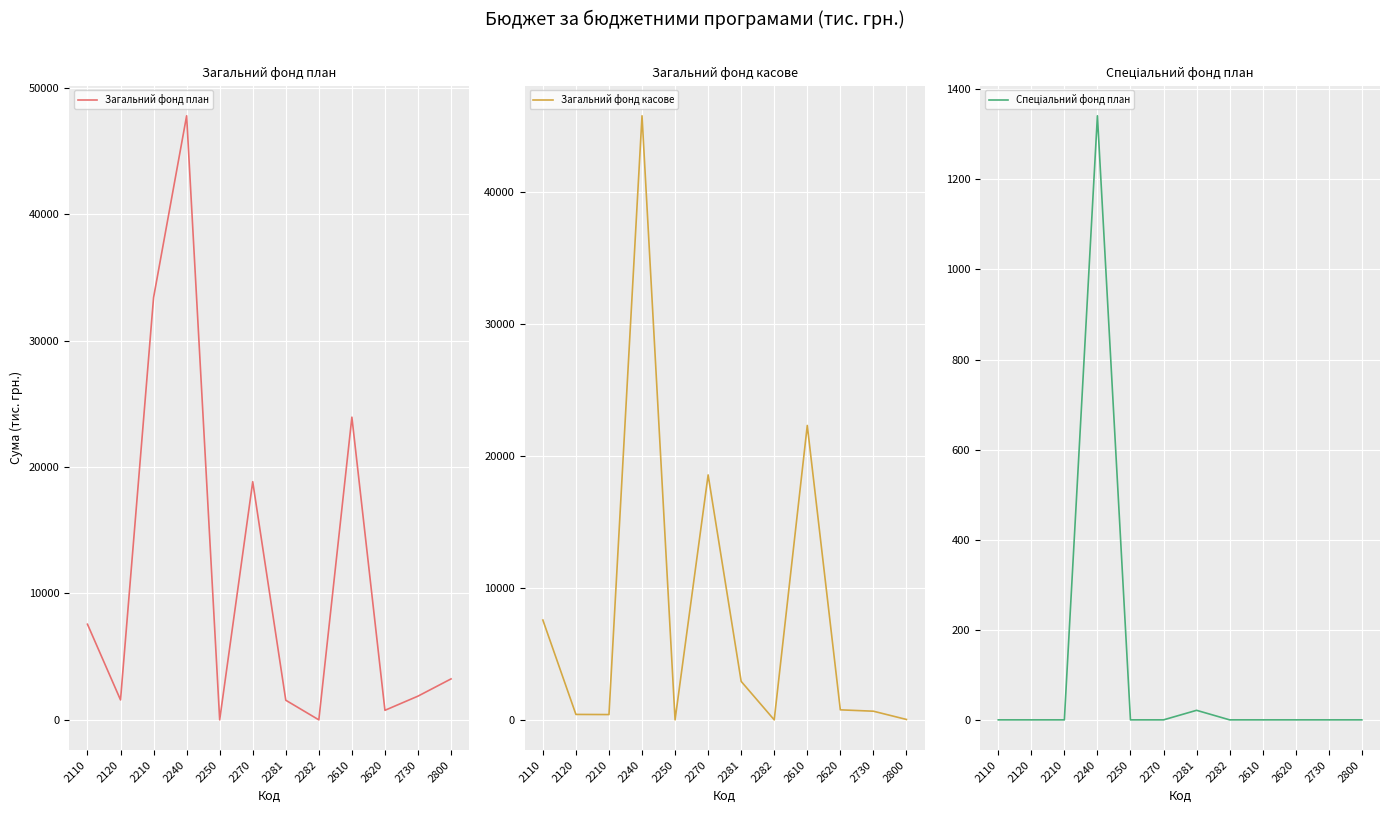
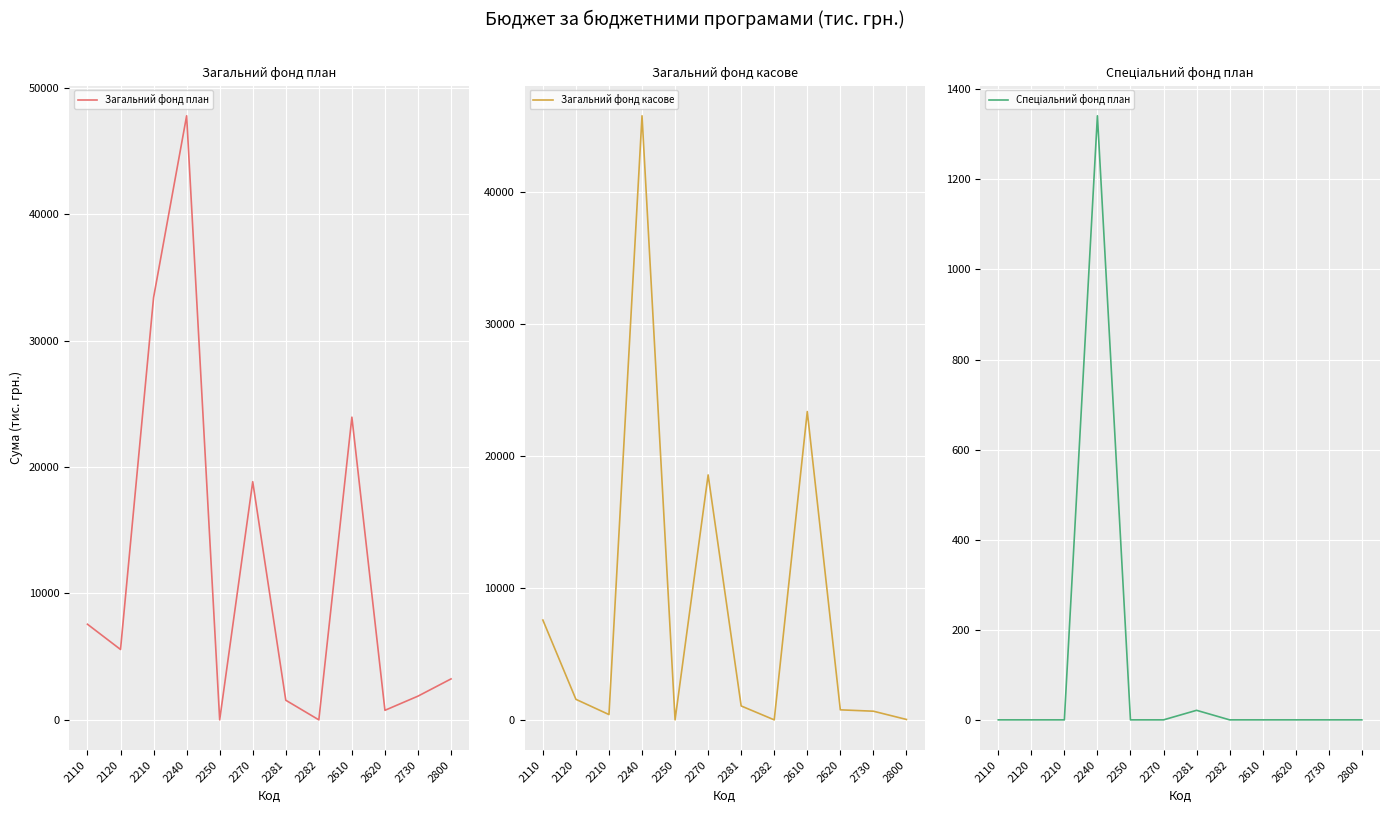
Загальний фонд план, 2120: 1600 -> 5600
Загальний фонд касове, 2120: 400 -> 1600
Загальний фонд касове, 2281: 2900 -> 1100
Загальний фонд касове, 2610: 22300 -> 23400
